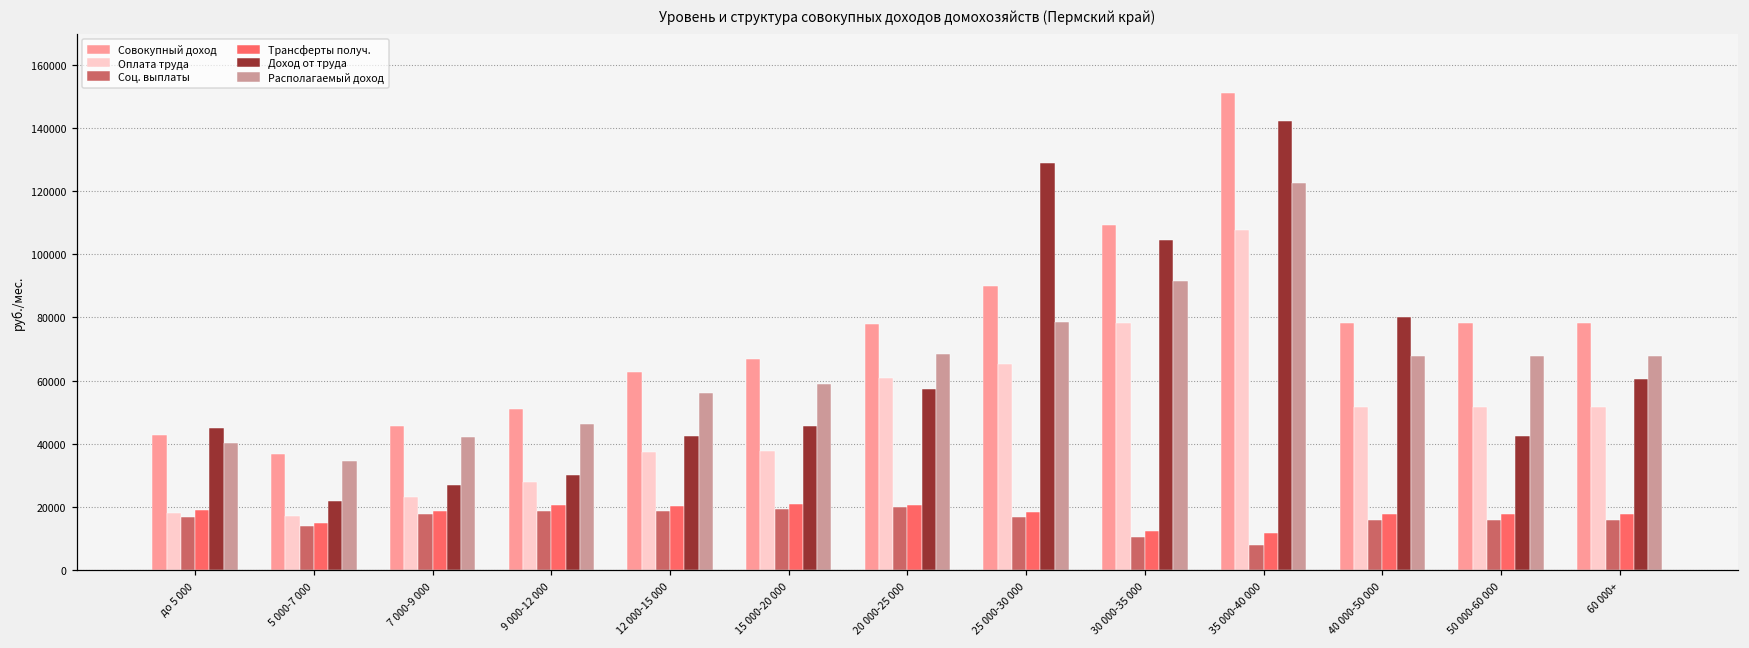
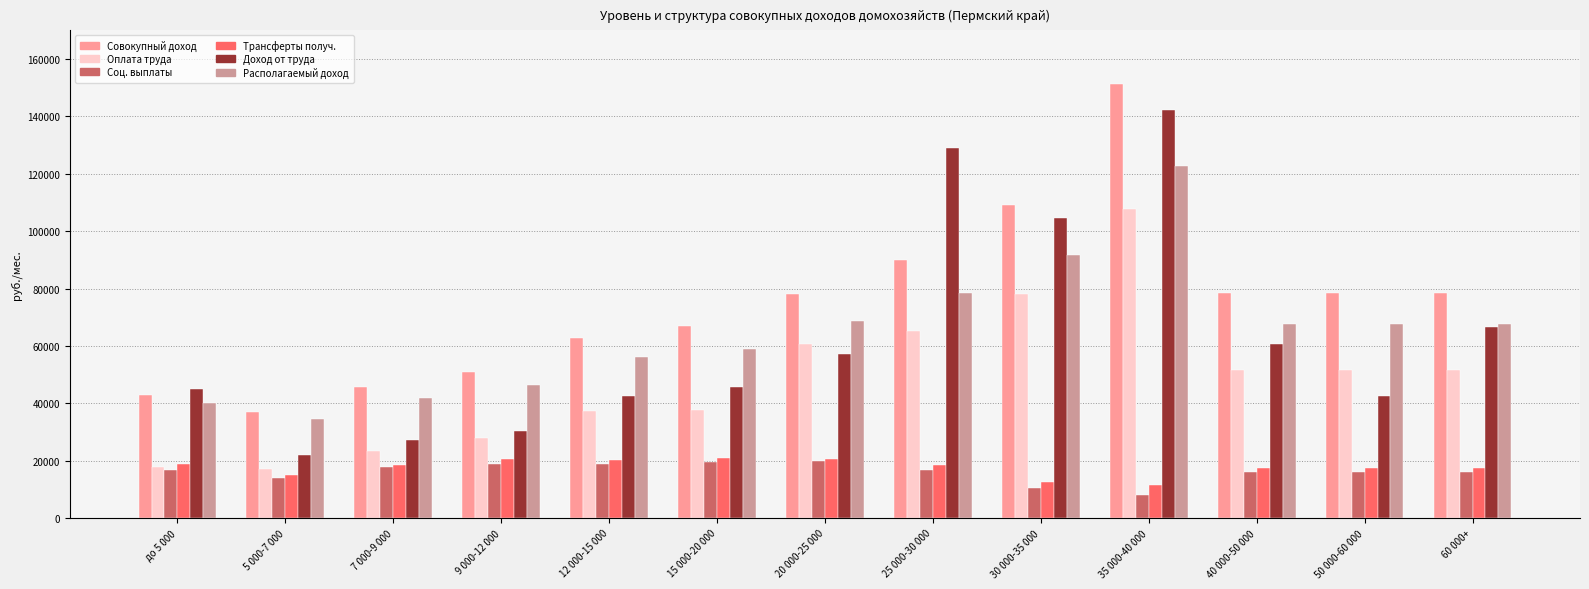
Доход от труда, 40 000-50 000: 80000 -> 61000
Доход от труда, 60 000+: 61000 -> 67000
